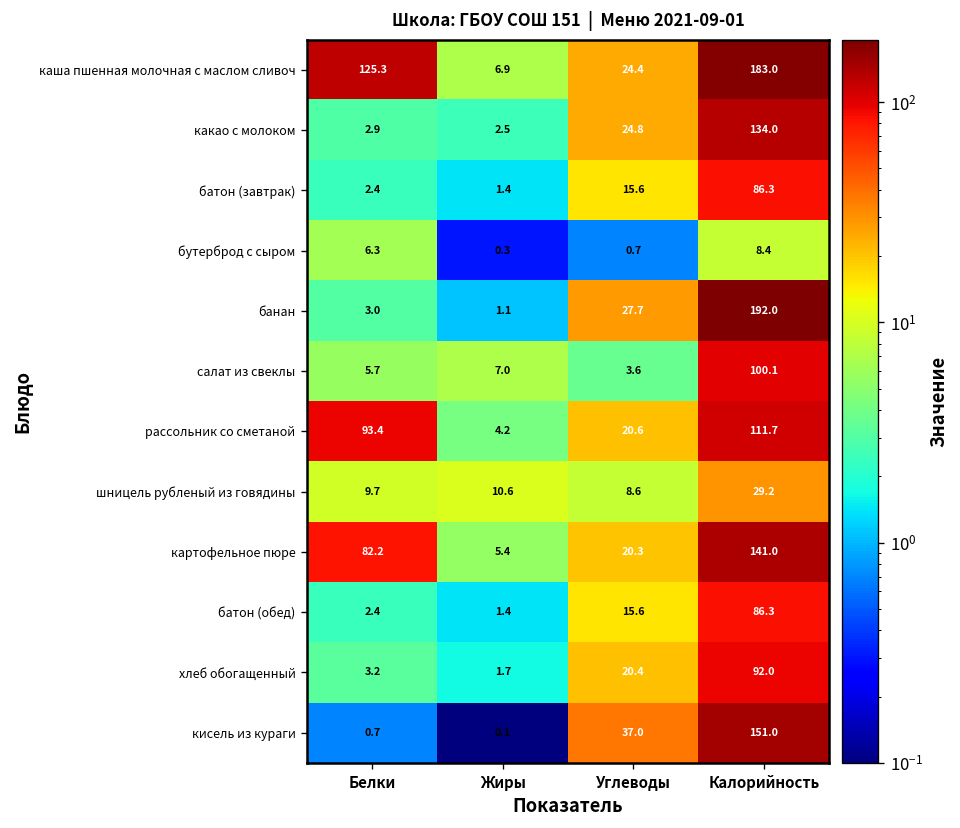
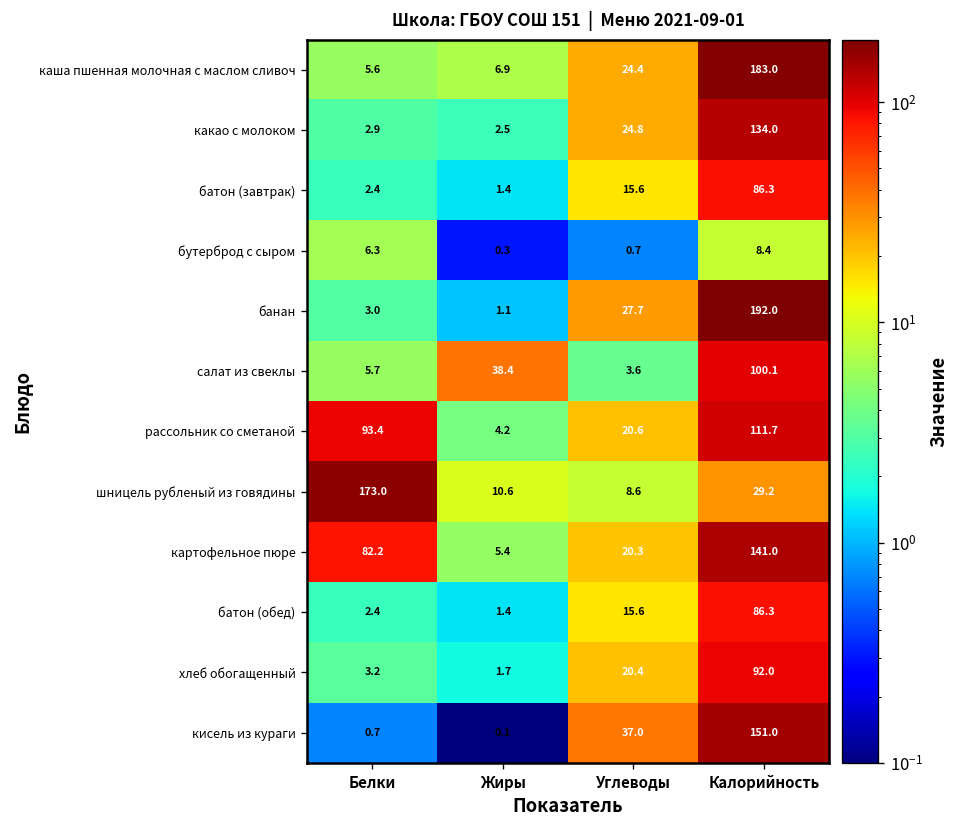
каша пшенная молочная с маслом сливоч, Белки: 125.3 -> 5.6
салат из свеклы, Жиры: 7.0 -> 38.4
шницель рубленый из говядины, Белки: 9.7 -> 173.0
